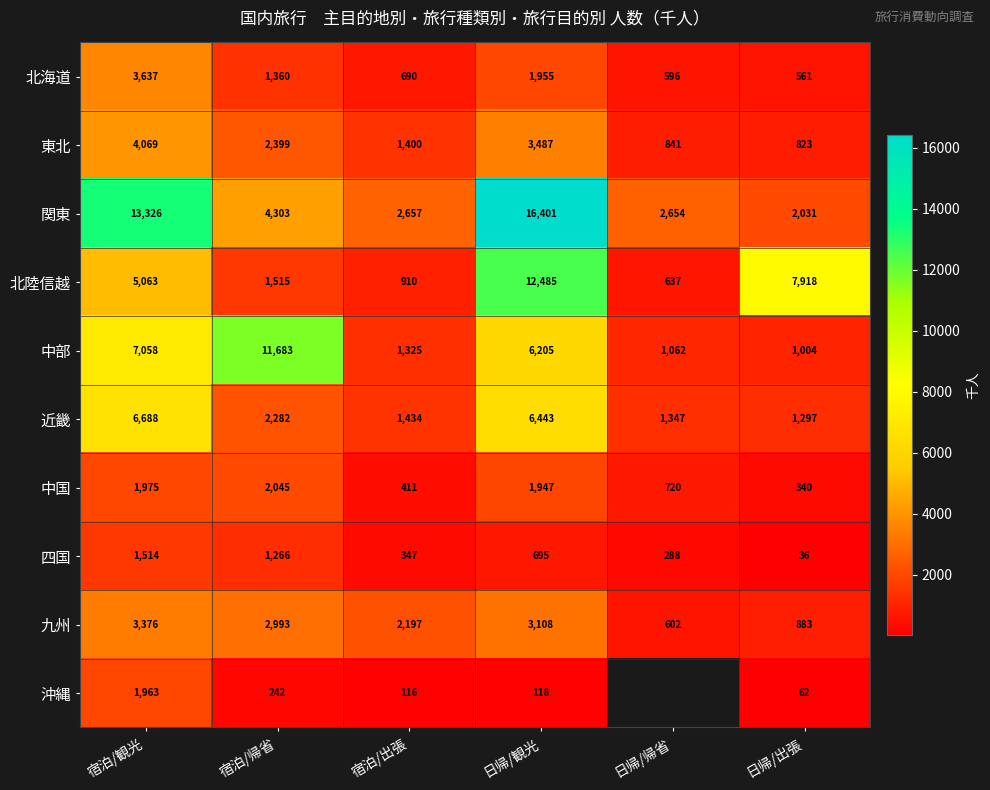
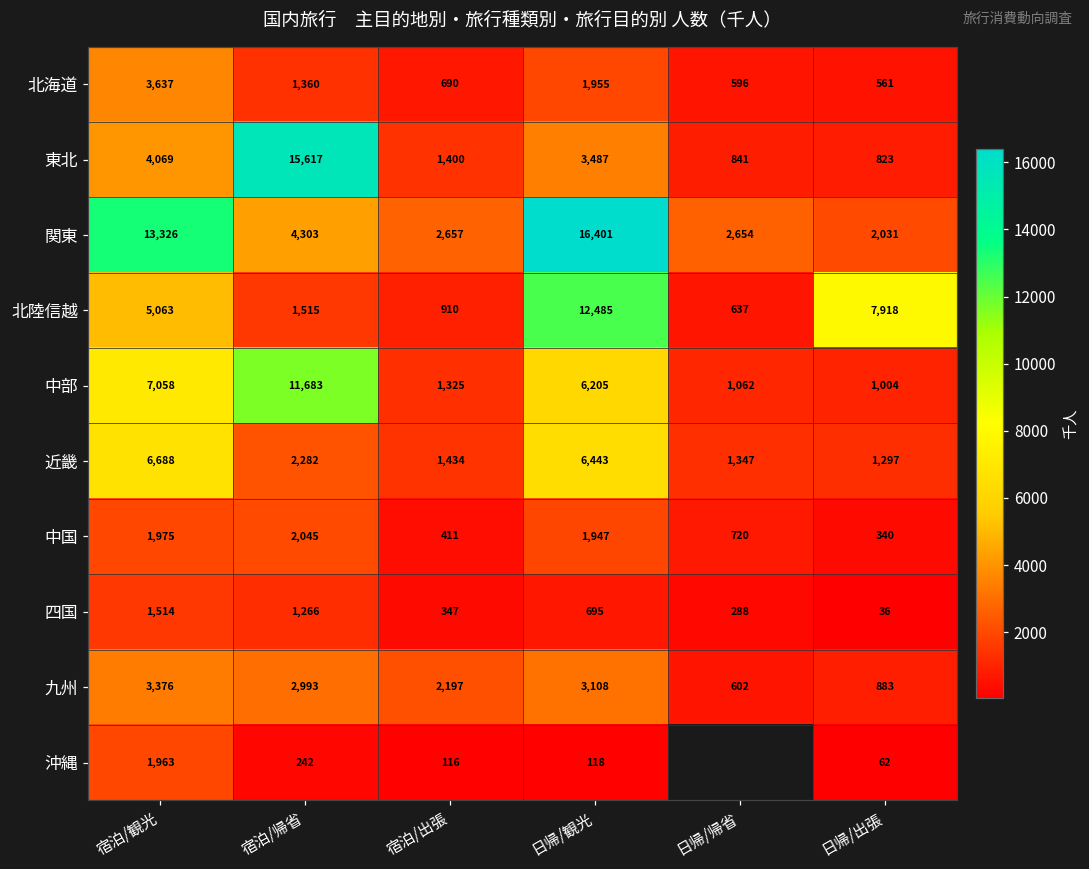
東北, 宿泊/帰省: 2,399 -> 15,617
